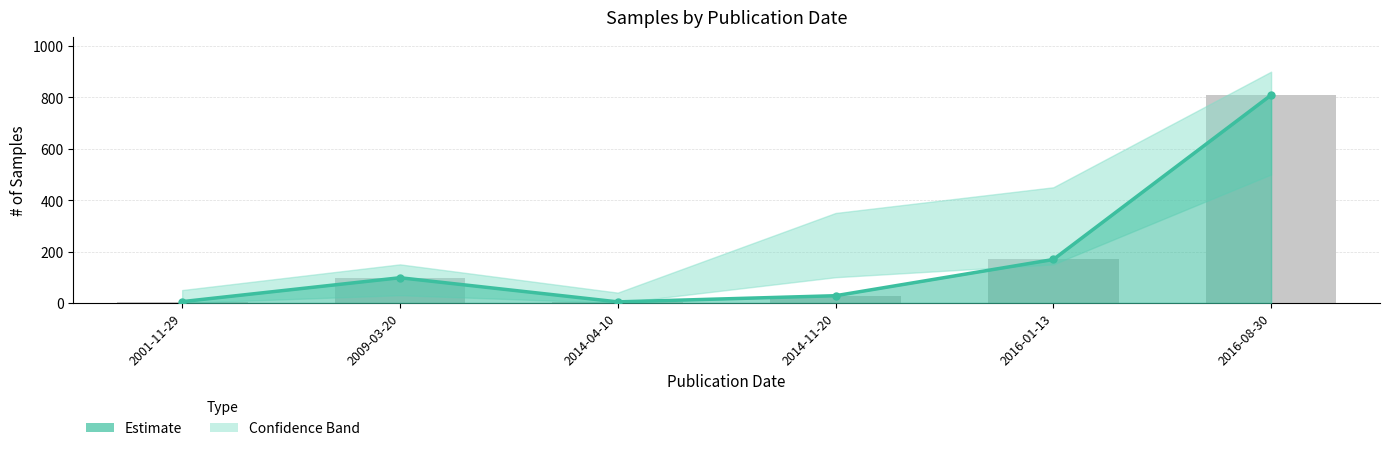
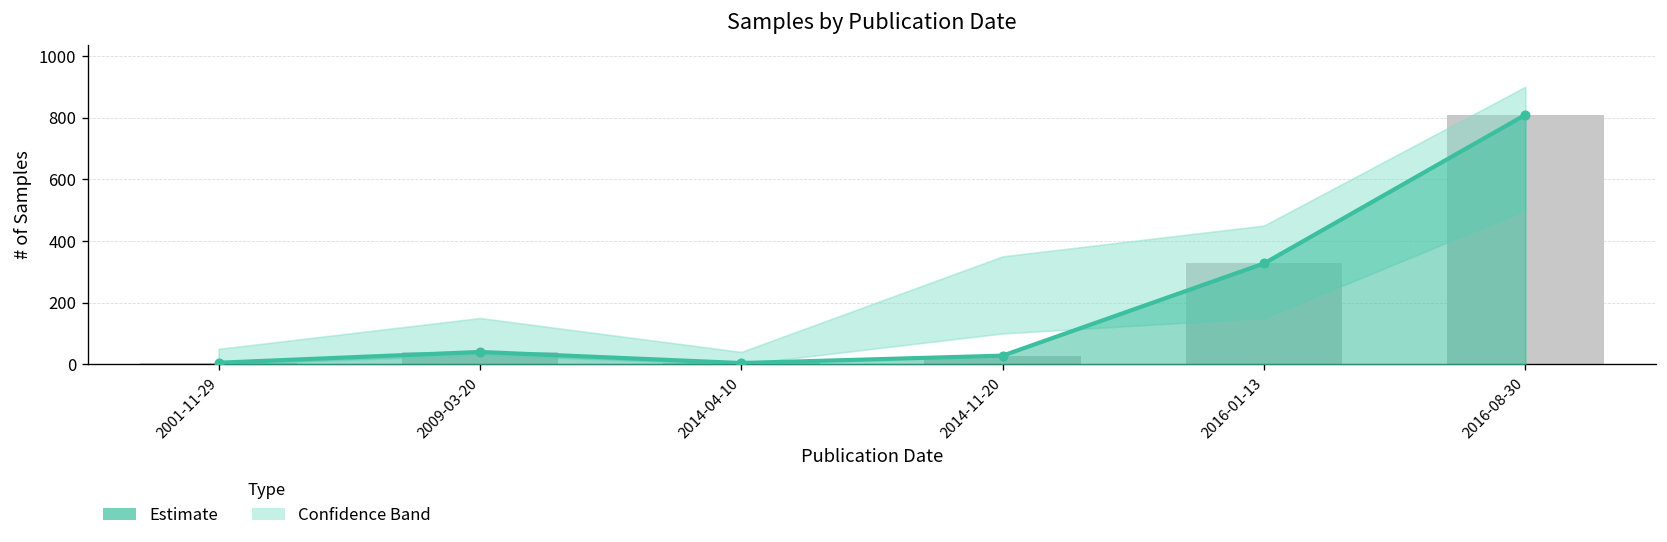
Estimate, 2009-03-20: 100 -> 40
Estimate, 2016-01-13: 170 -> 330
